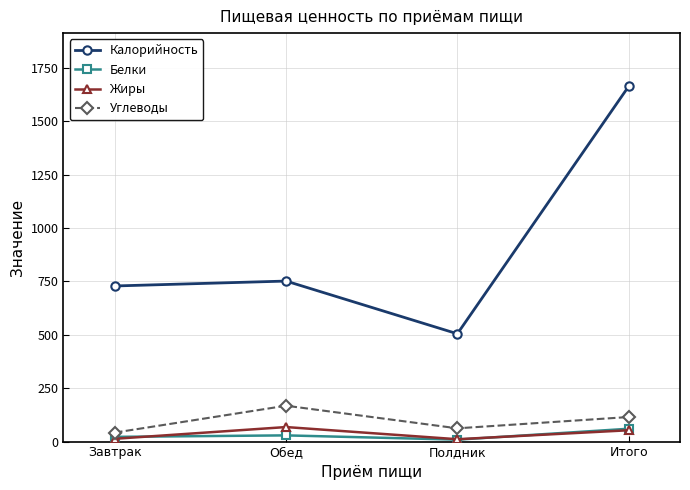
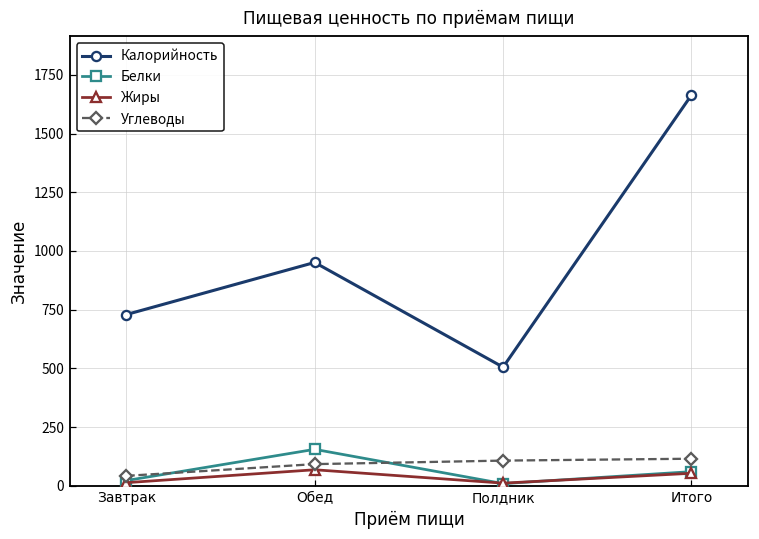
Калорийность, Обед: 750 -> 950
Белки, Обед: 30 -> 160
Углеводы, Обед: 170 -> 90
Углеводы, Полдник: 60 -> 110
